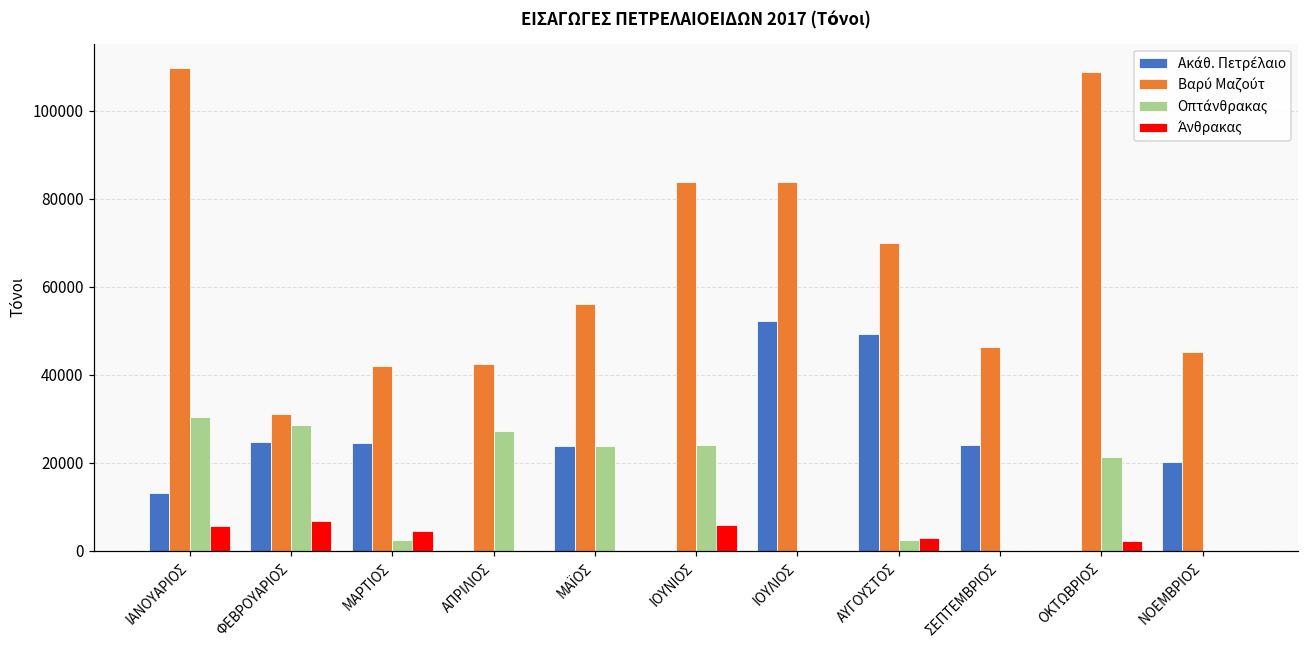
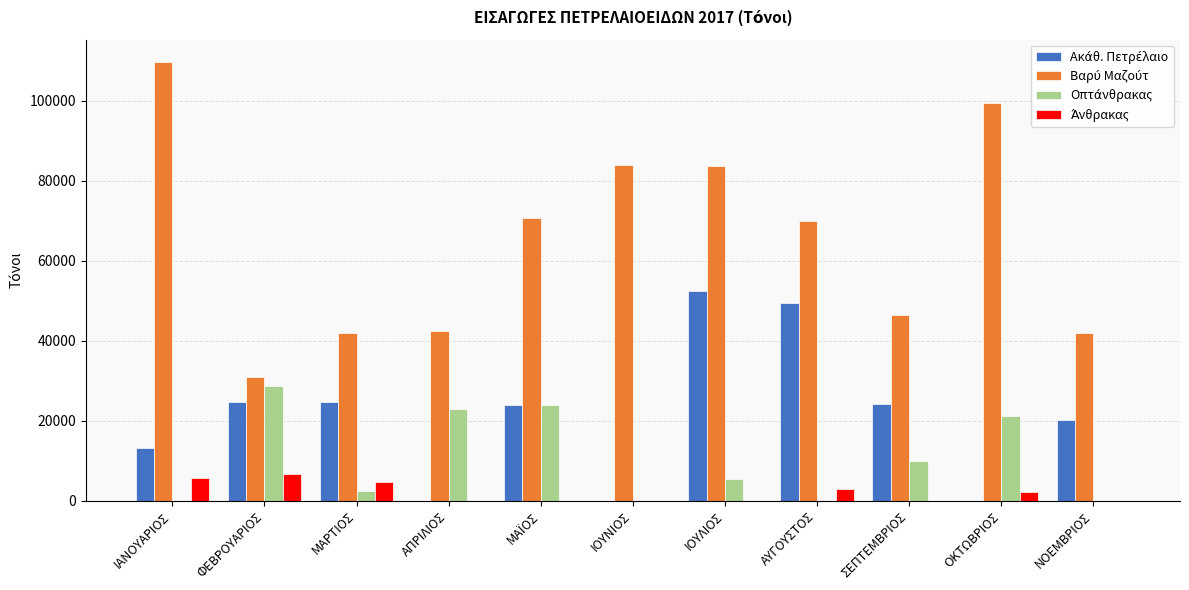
Οπτάνθρακας, ΙΑΝΟΥΑΡΙΟΣ: 30000 -> 0
Οπτάνθρακας, ΑΠΡΙΛΙΟΣ: 27000 -> 23000
Βαρύ Μαζούτ, ΜΑΪΟΣ: 56000 -> 71000
Οπτάνθρακας, ΙΟΥΝΙΟΣ: 24000 -> 0
Άνθρακας, ΙΟΥΝΙΟΣ: 6000 -> 0
Οπτάνθρακας, ΙΟΥΛΙΟΣ: 0 -> 5000
Οπτάνθρακας, ΑΥΓΟΥΣΤΟΣ: 2000 -> 0
Οπτάνθρακας, ΣΕΠΤΕΜΒΡΙΟΣ: 0 -> 10000
Βαρύ Μαζούτ, ΟΚΤΩΒΡΙΟΣ: 109000 -> 99000
Βαρύ Μαζούτ, ΝΟΕΜΒΡΙΟΣ: 45000 -> 42000
